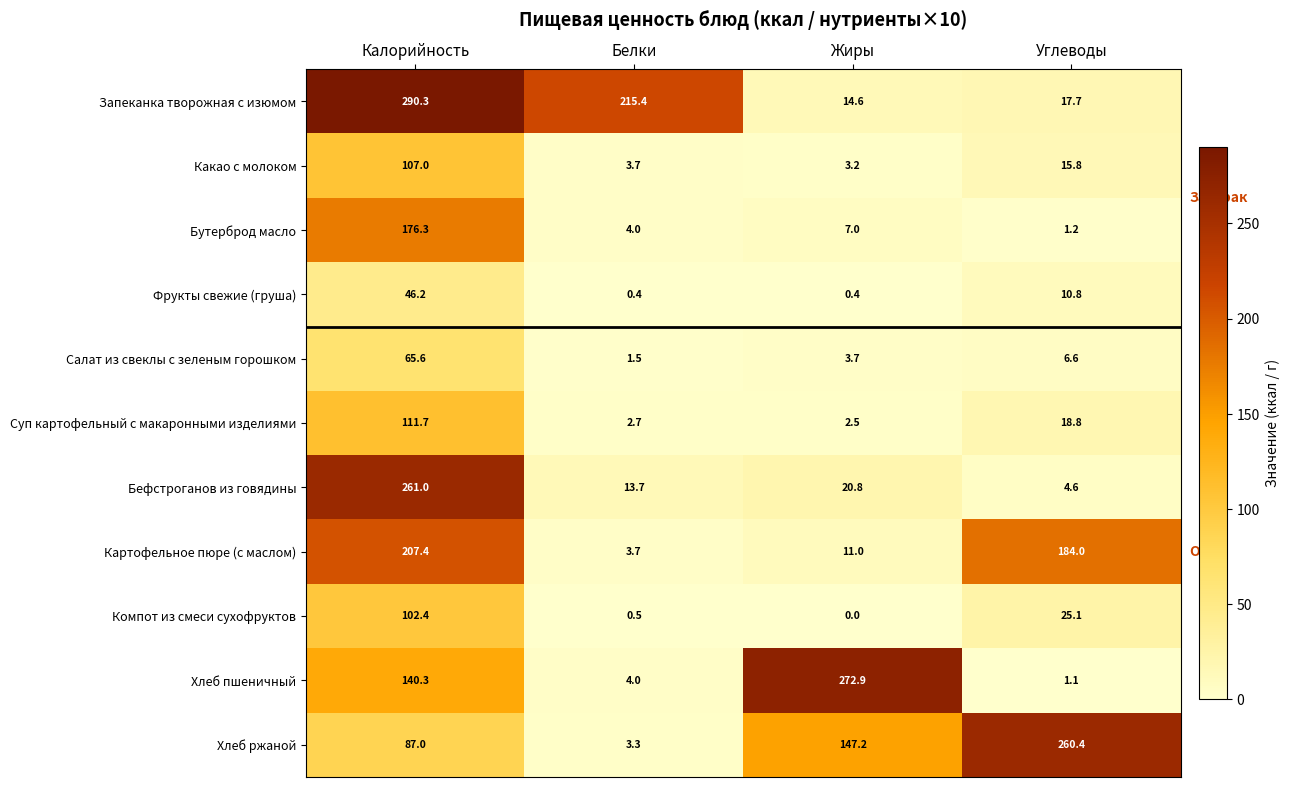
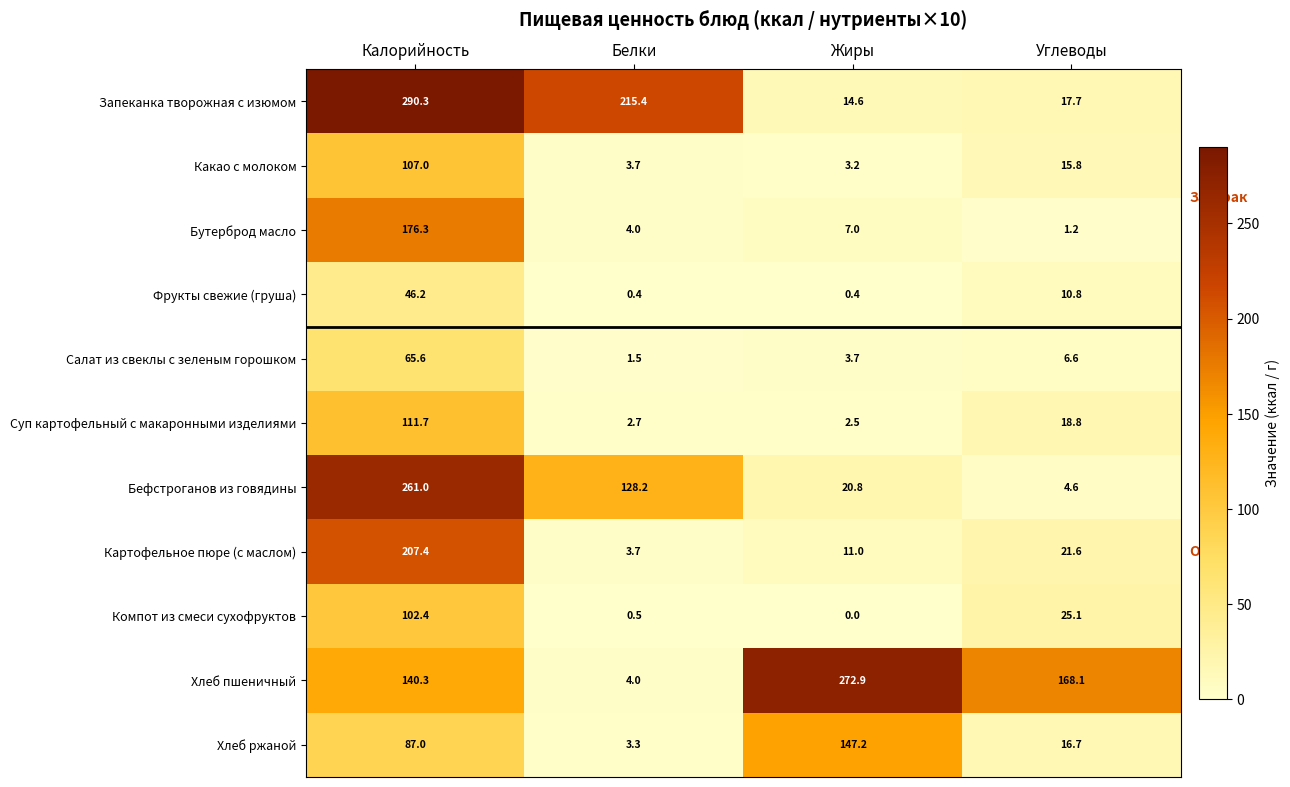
Бефстроганов из говядины, Белки: 13.7 -> 128.2
Картофельное пюре (с маслом), Углеводы: 184.0 -> 21.6
Хлеб пшеничный, Углеводы: 1.1 -> 168.1
Хлеб ржаной, Углеводы: 260.4 -> 16.7
